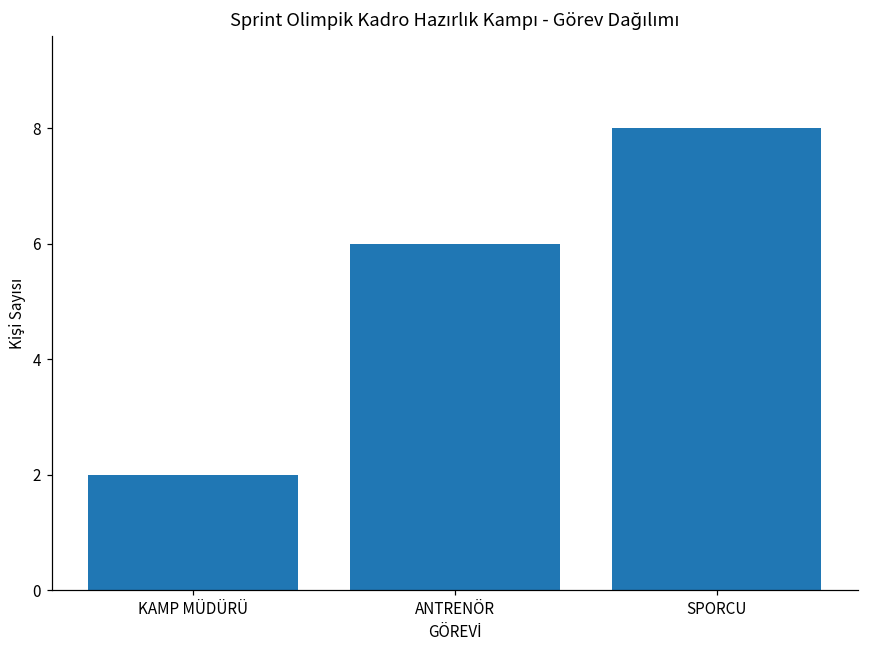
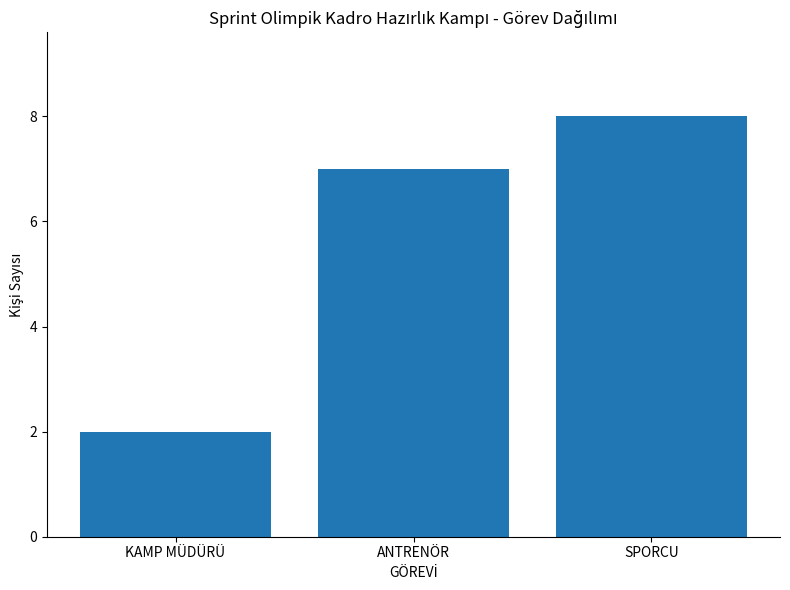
ANTRENÖR: 6 -> 7
